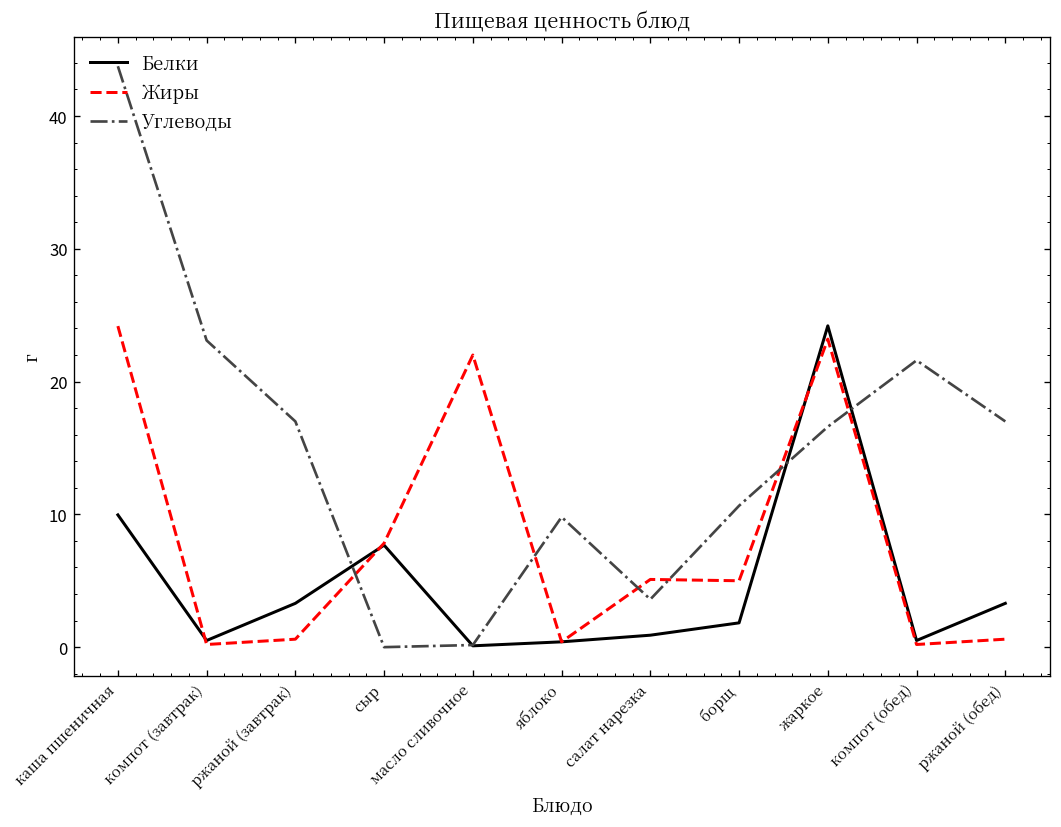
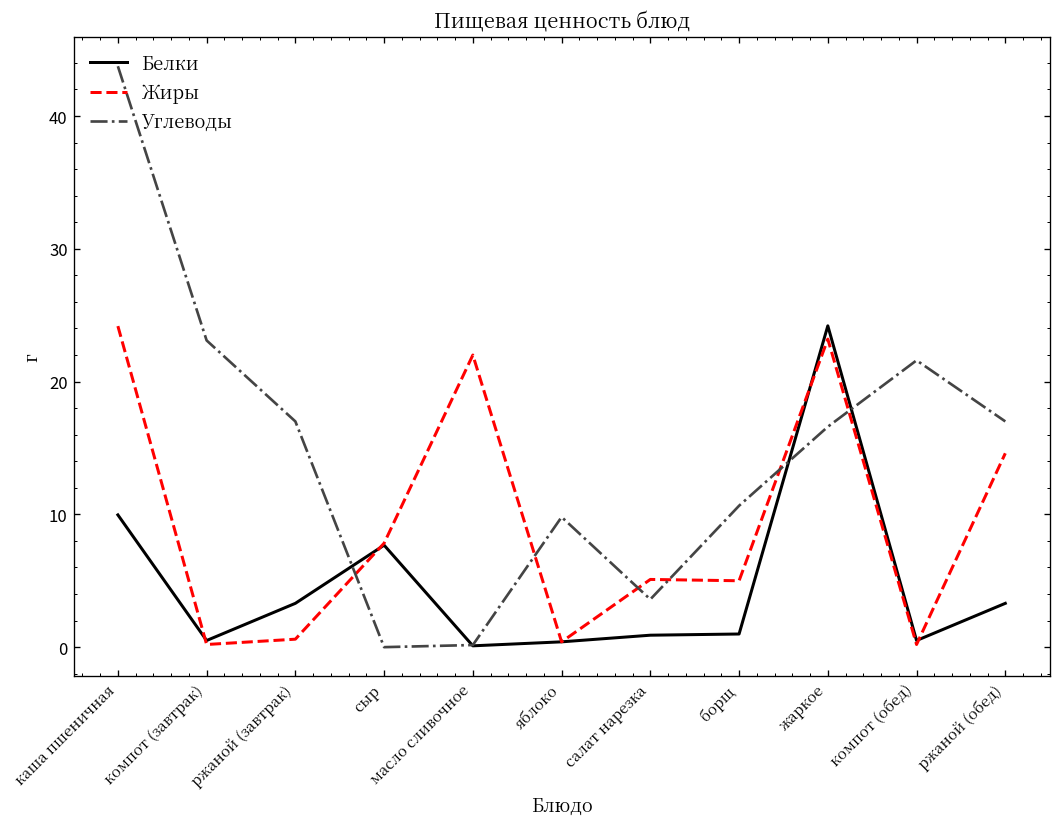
Белки, борщ: 1.8 -> 1.0
Жиры, ржаной (обед): 0.6 -> 14.6
